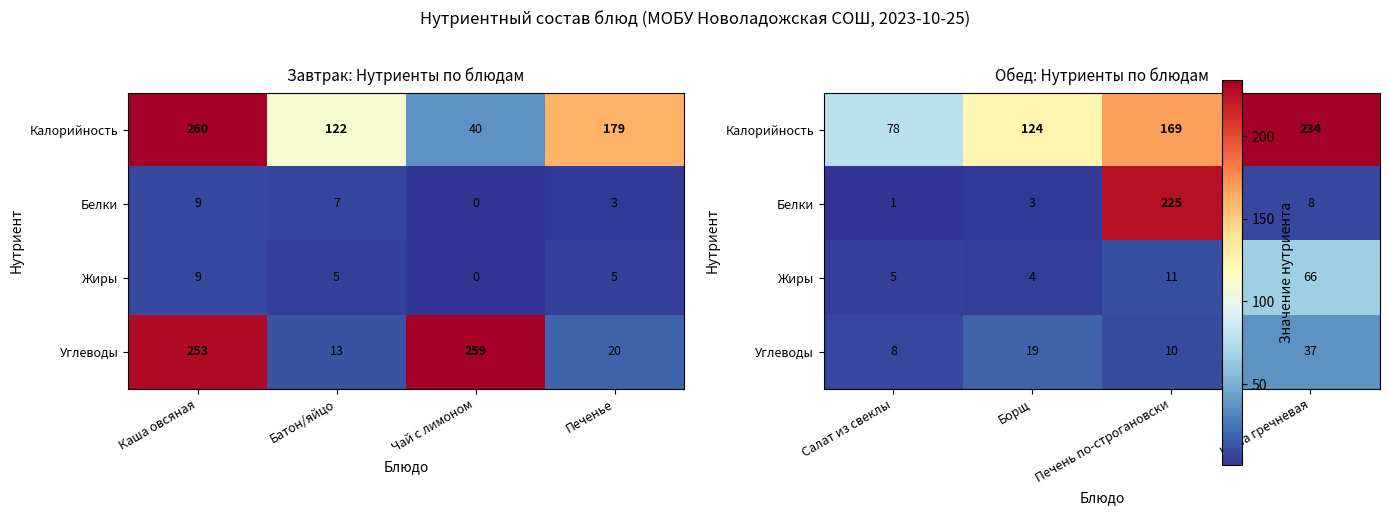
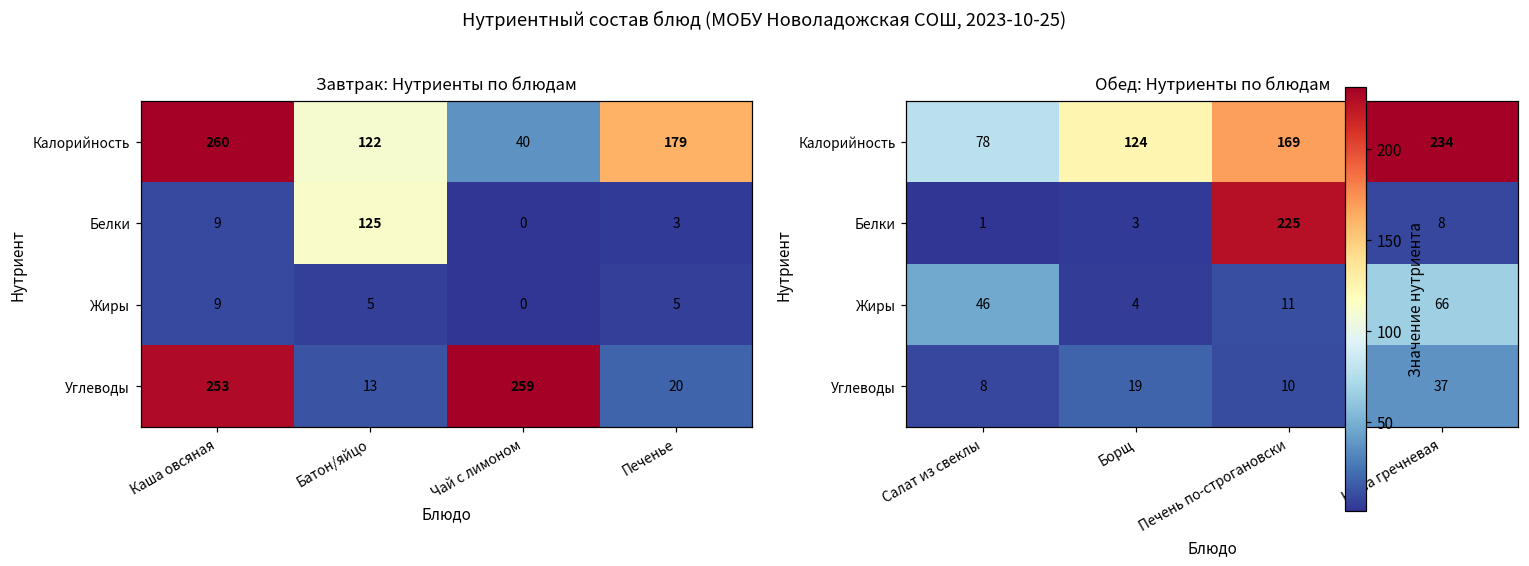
Завтрак: Нутриенты по блюдам, Белки, Батон/яйцо: 7 -> 125
Обед: Нутриенты по блюдам, Жиры, Салат из свеклы: 5 -> 46
